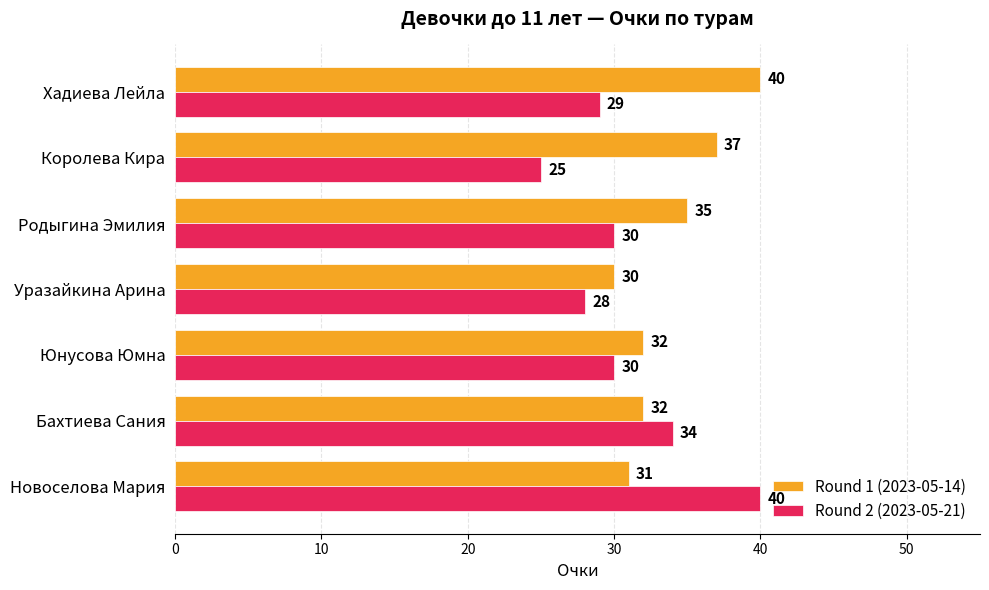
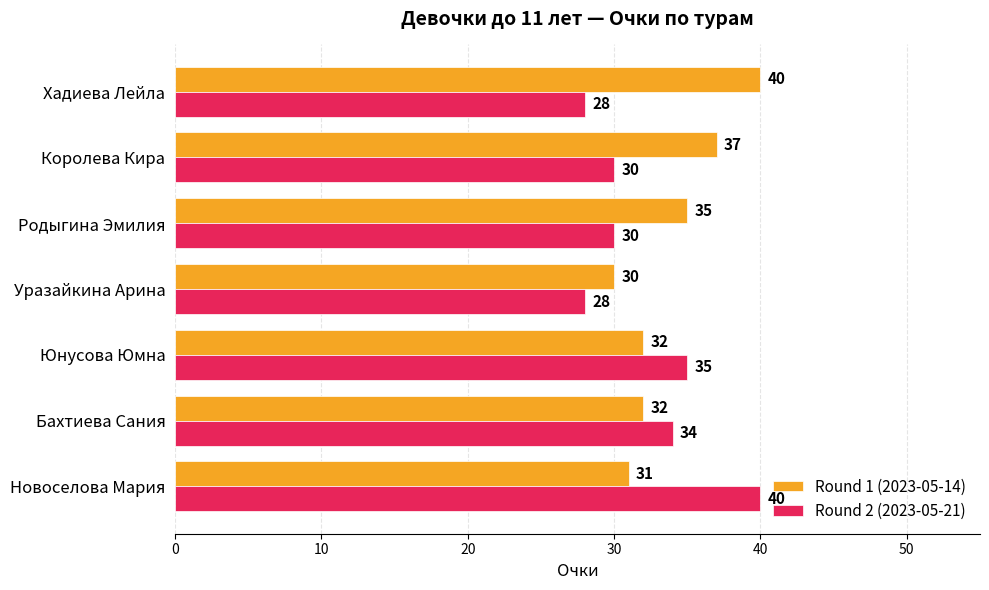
Round 2 (2023-05-21), Хадиева Лейла: 29 -> 28
Round 2 (2023-05-21), Королева Кира: 25 -> 30
Round 2 (2023-05-21), Юнусова Юмна: 30 -> 35
